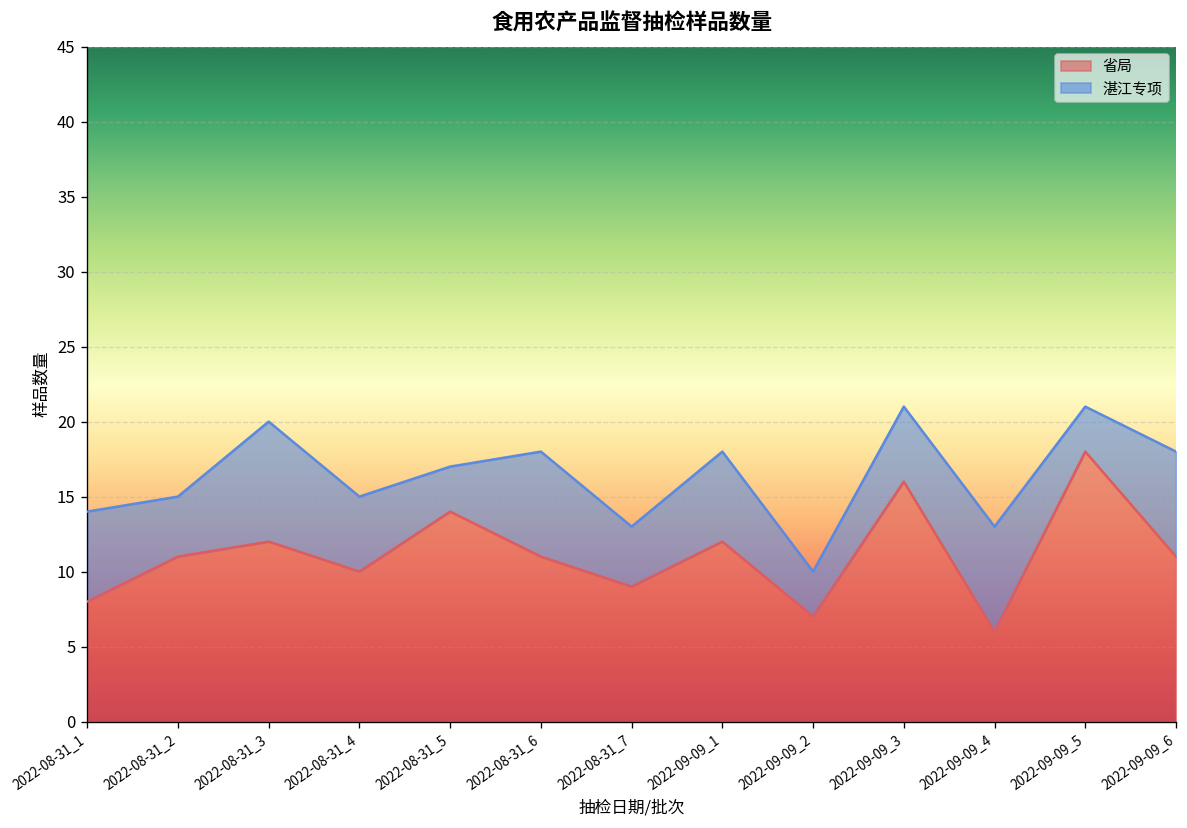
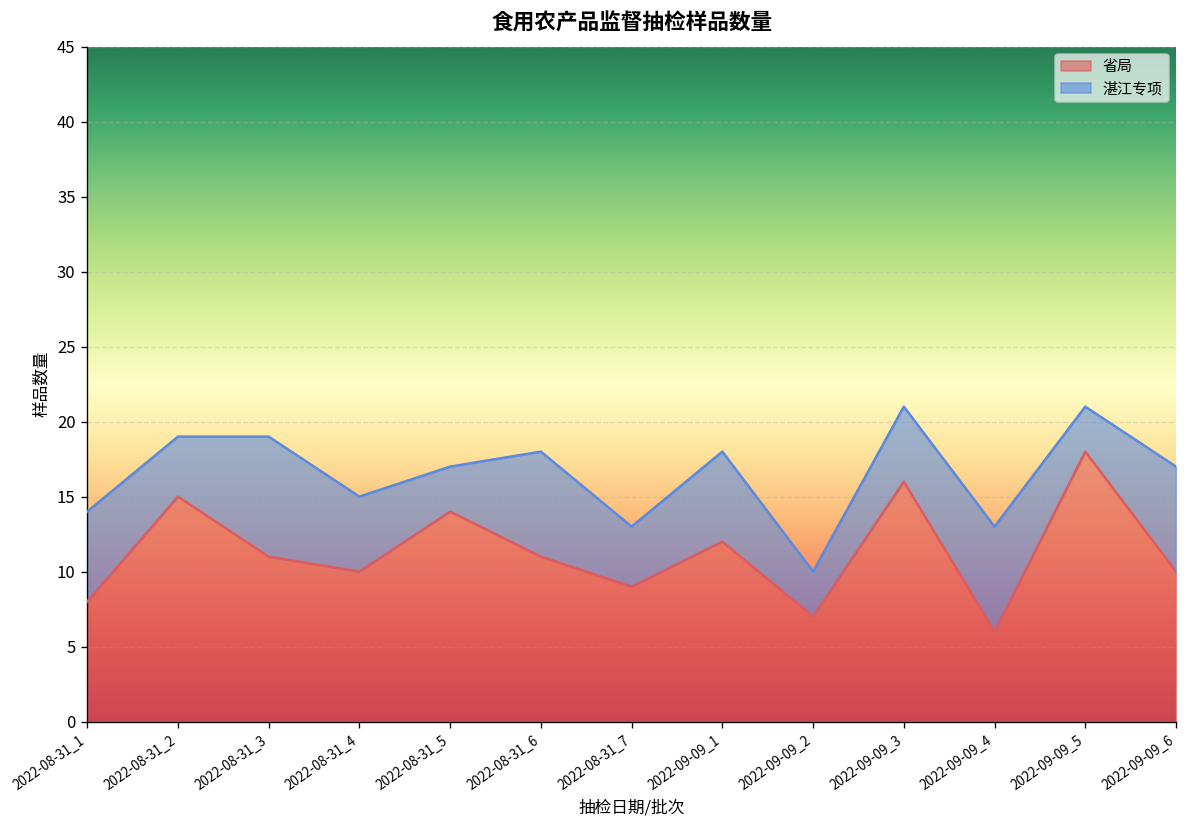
省局, 2022-08-31_2: 11 -> 15
省局, 2022-08-31_3: 12 -> 11
省局, 2022-09-09_6: 11 -> 10
